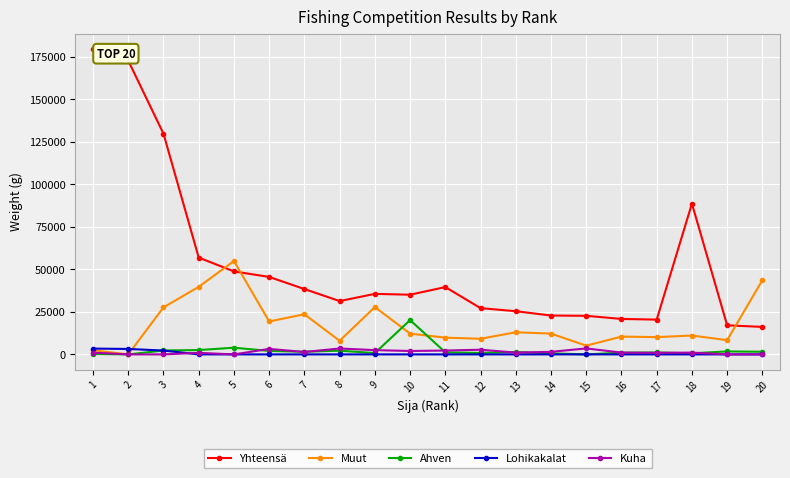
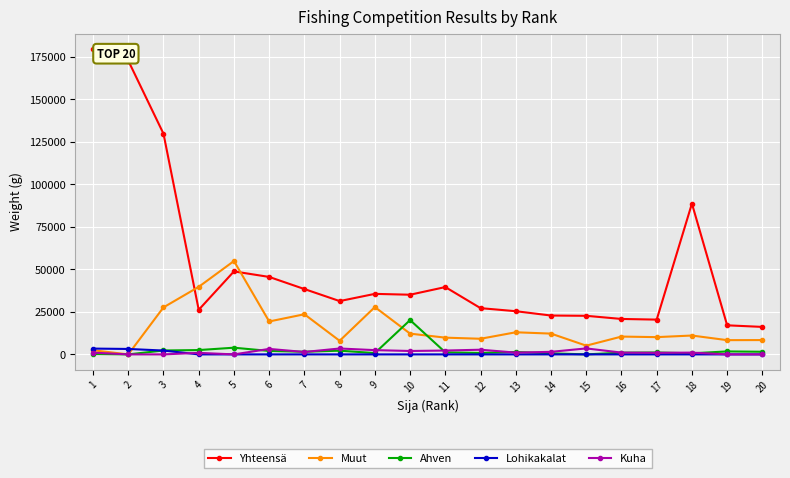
Yhteensä, 4: 57000 -> 26000
Muut, 20: 44000 -> 8000
